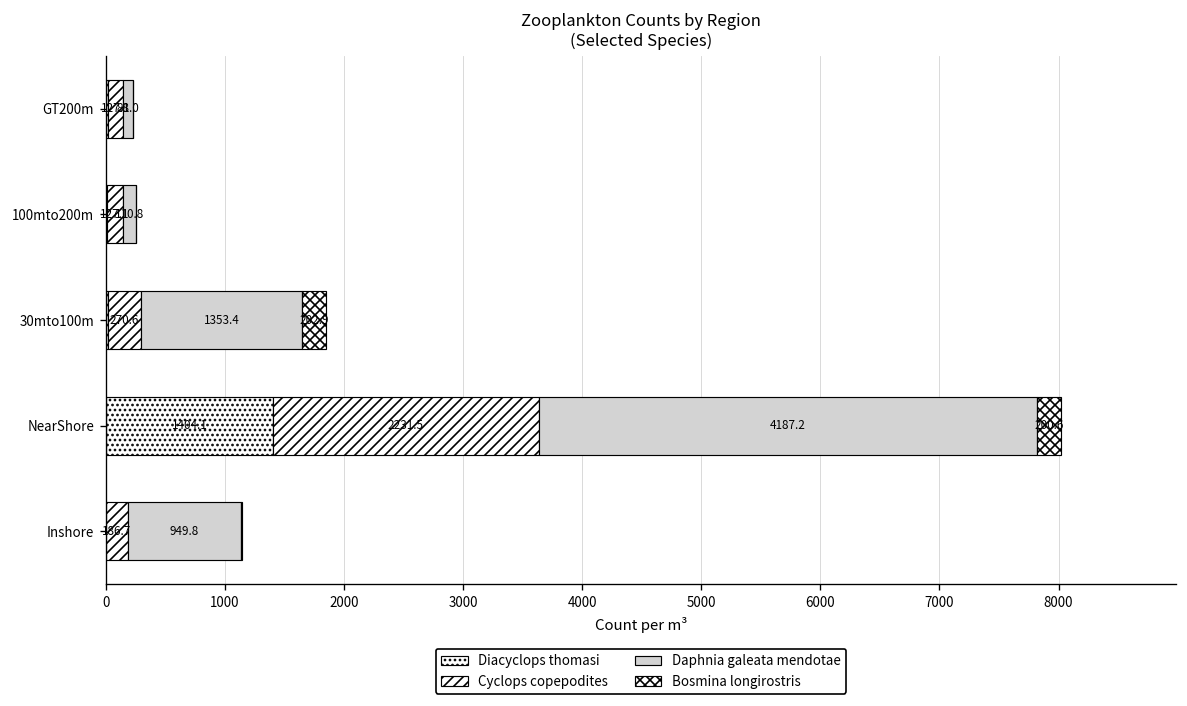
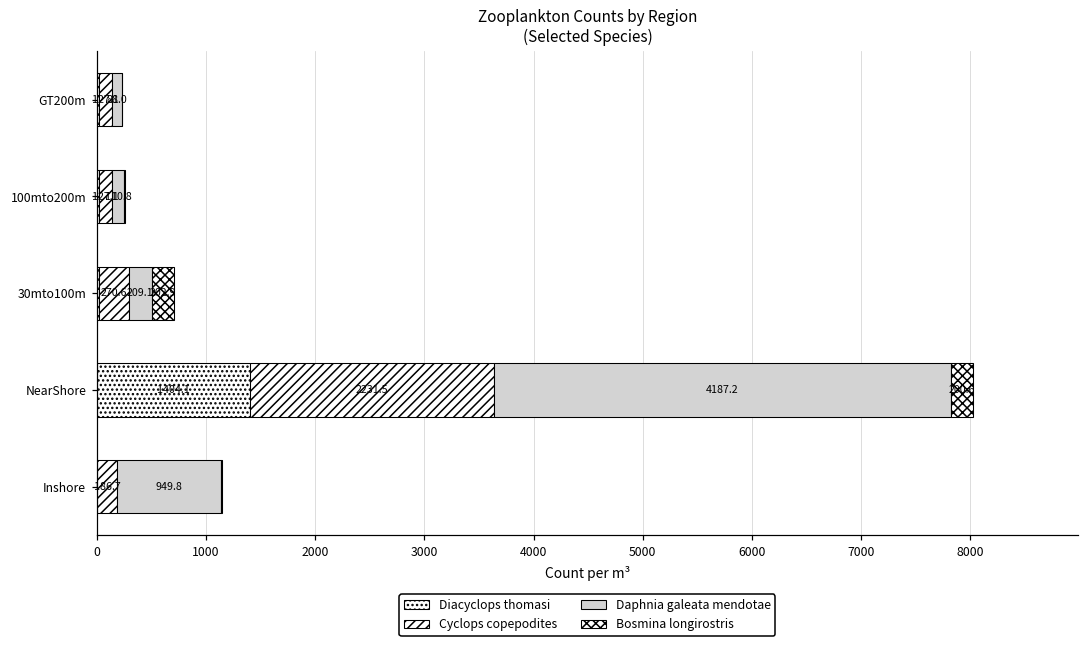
Daphnia galeata mendotae, 30mto100m: 1353.4 -> 209.1
